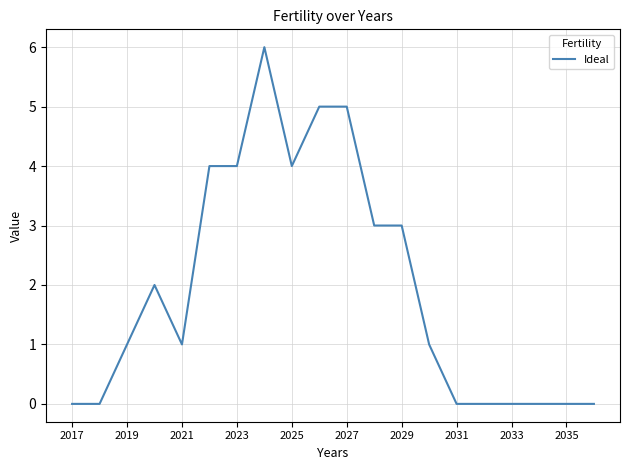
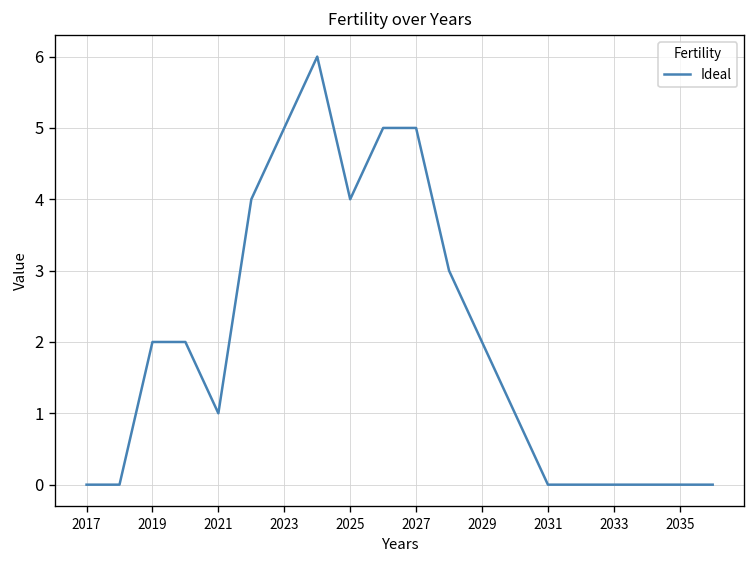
2019: 1 -> 2
2023: 4 -> 5
2029: 3 -> 2
